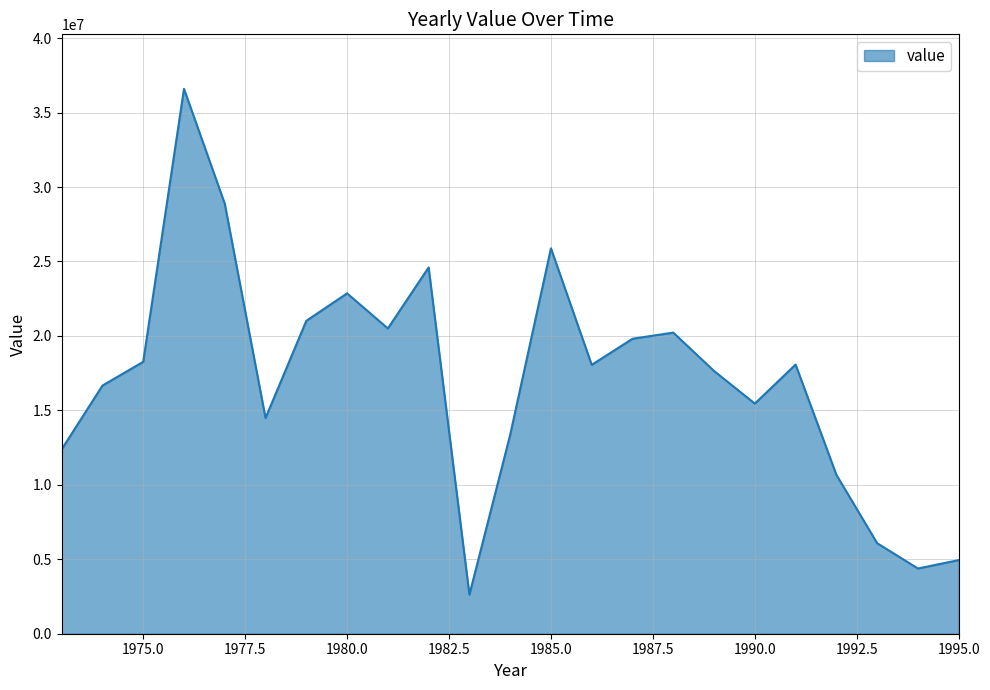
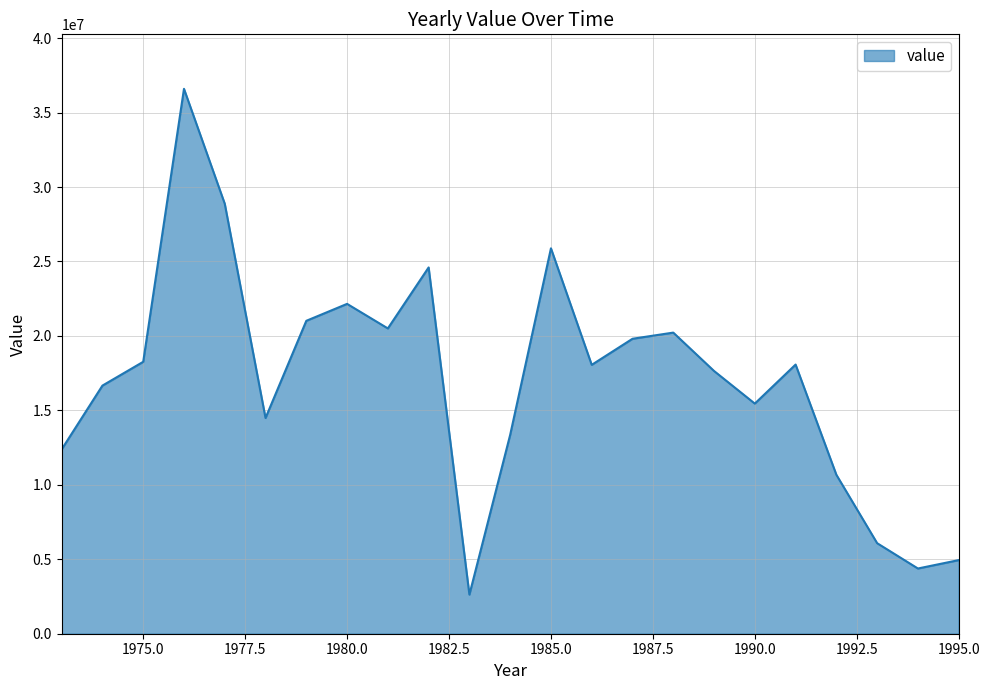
1980.0: 22900000 -> 22200000
